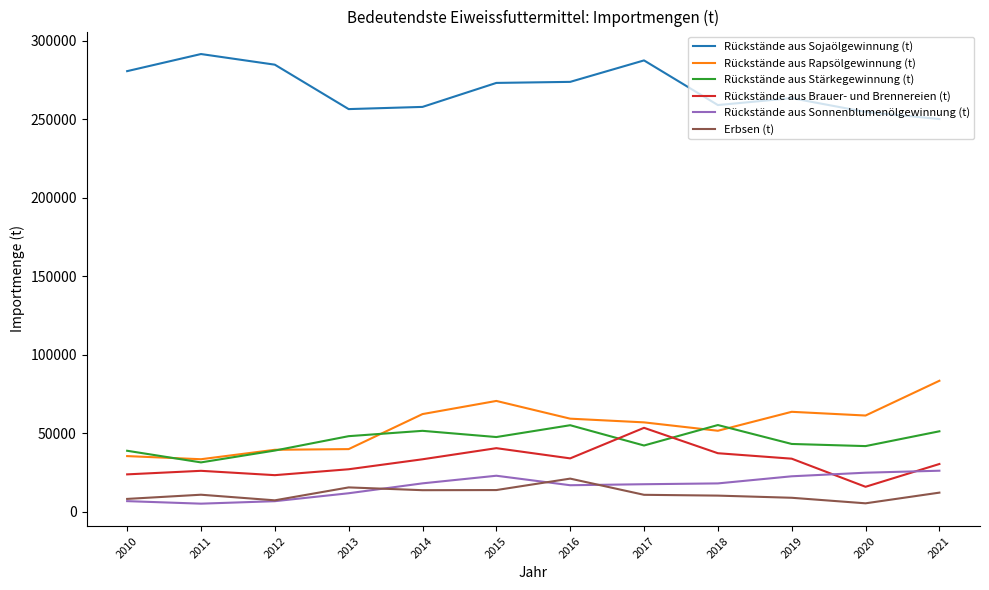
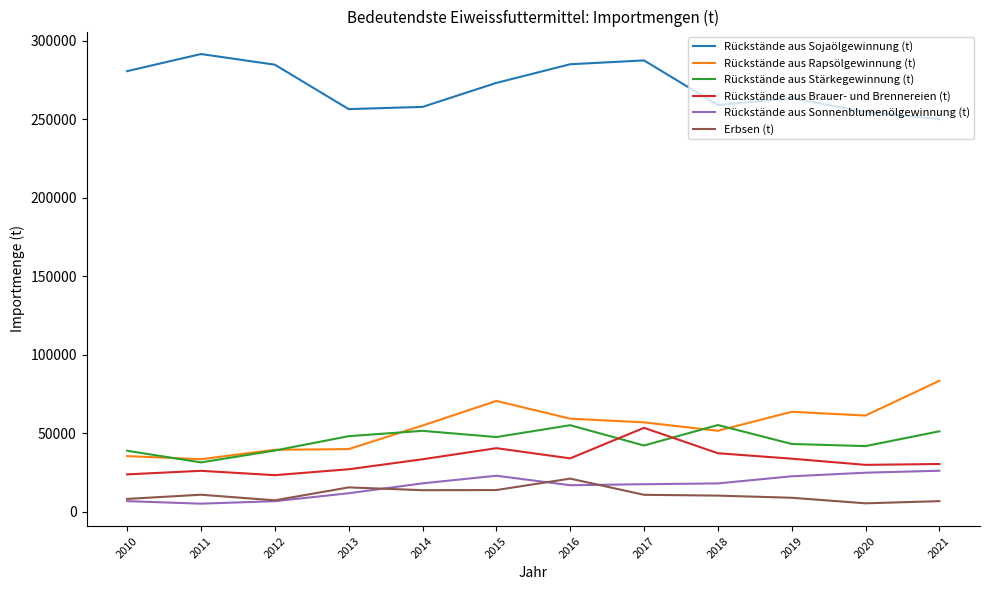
Rückstände aus Rapsölgewinnung (t), 2014: 62000 -> 55000
Rückstände aus Sojaölgewinnung (t), 2016: 274000 -> 285000
Rückstände aus Brauer- und Brennereien (t), 2020: 16000 -> 30000
Erbsen (t), 2021: 12000 -> 7000
